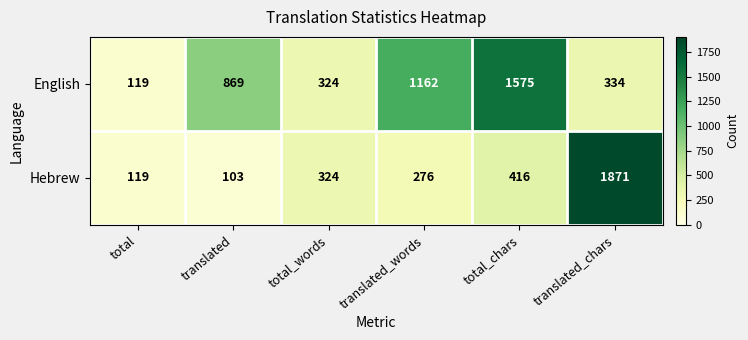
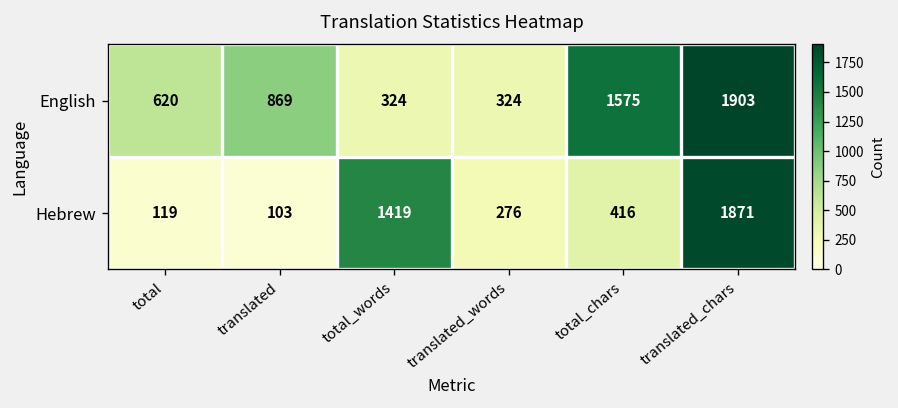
English, total: 119 -> 620
English, translated_words: 1162 -> 324
English, translated_chars: 334 -> 1903
Hebrew, total_words: 324 -> 1419
